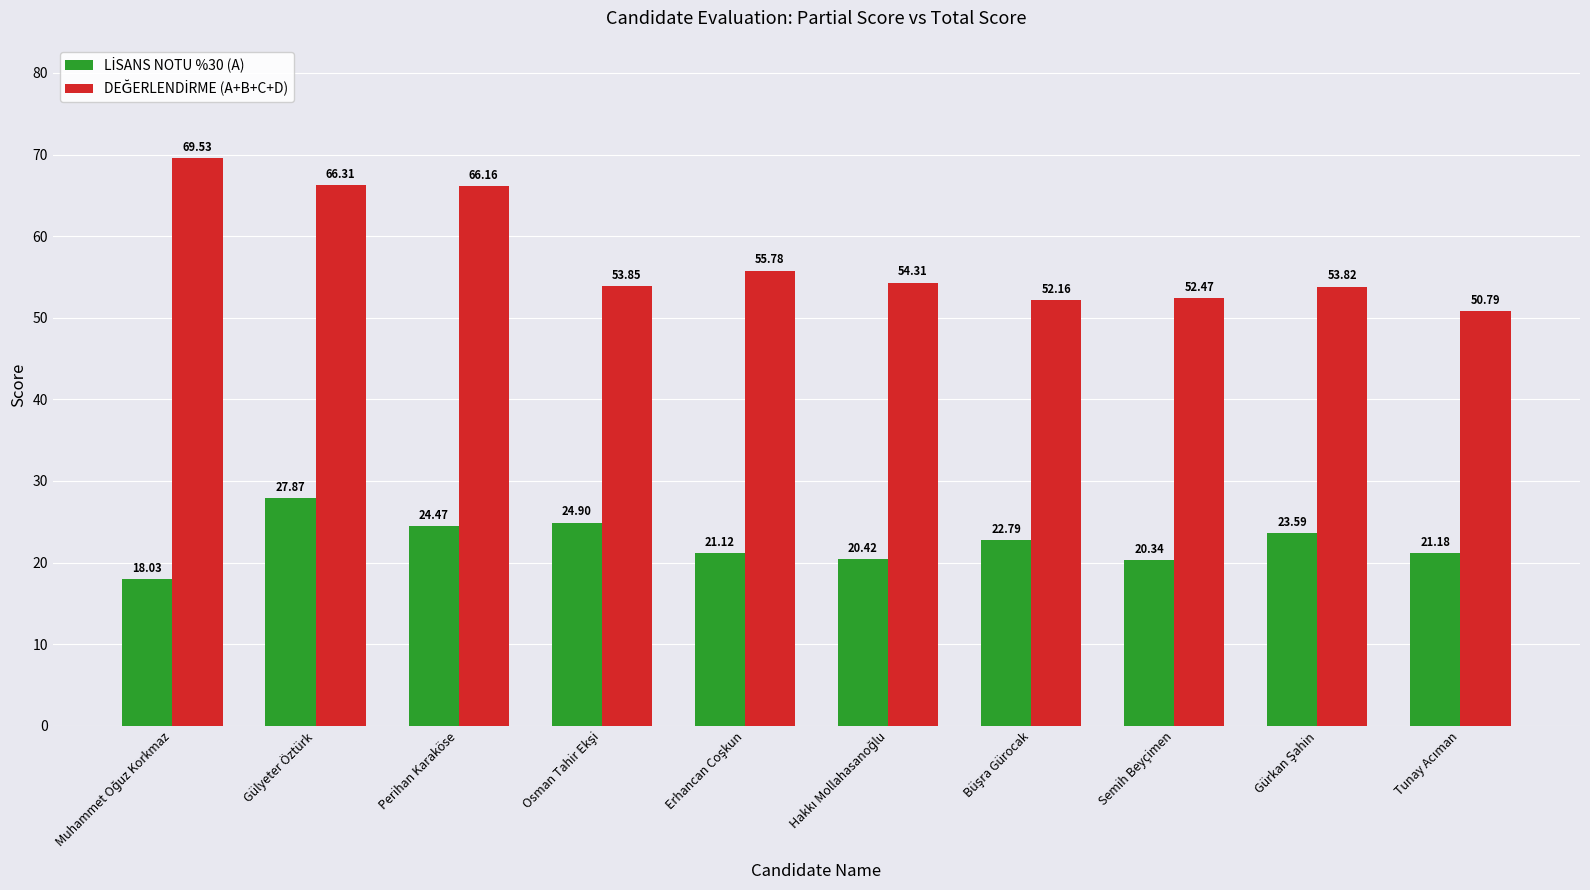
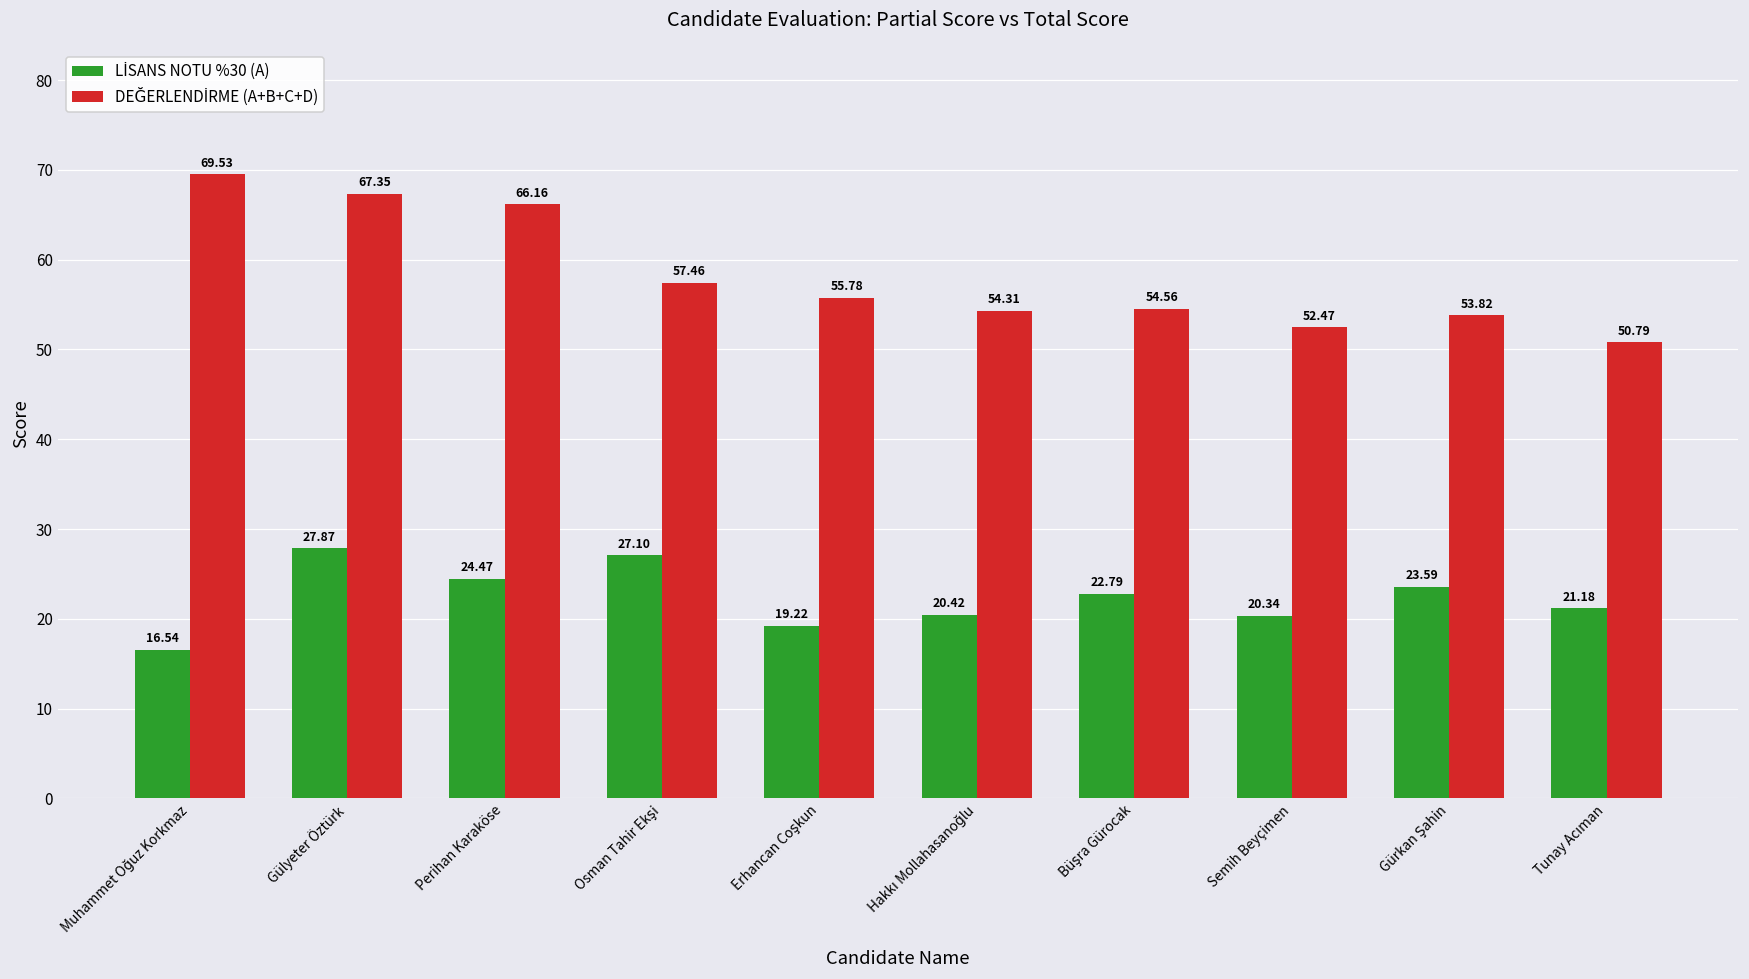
LİSANS NOTU %30 (A), Muhammet Oğuz Korkmaz: 18.03 -> 16.54
DEĞERLENDİRME (A+B+C+D), Gülyeter Öztürk: 66.31 -> 67.35
LİSANS NOTU %30 (A), Osman Tahir Ekşi: 24.90 -> 27.10
DEĞERLENDİRME (A+B+C+D), Osman Tahir Ekşi: 53.85 -> 57.46
LİSANS NOTU %30 (A), Erhancan Coşkun: 21.12 -> 19.22
DEĞERLENDİRME (A+B+C+D), Büşra Gürocak: 52.16 -> 54.56
